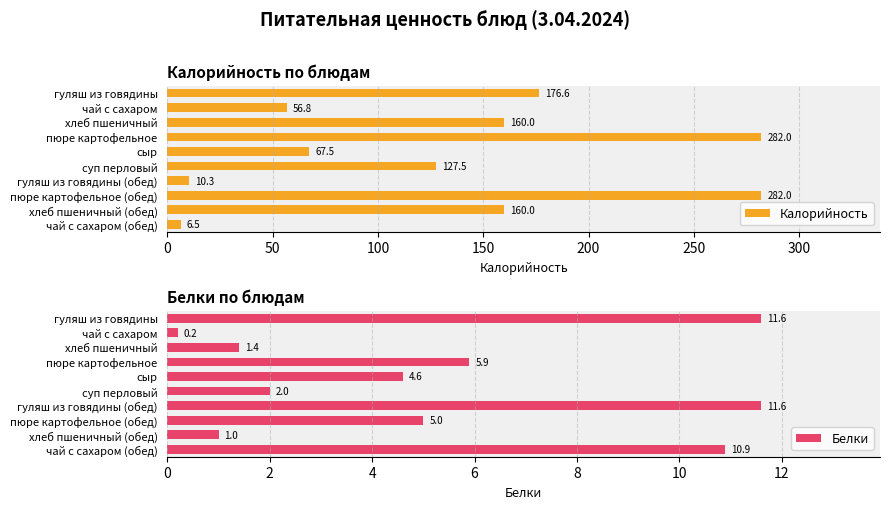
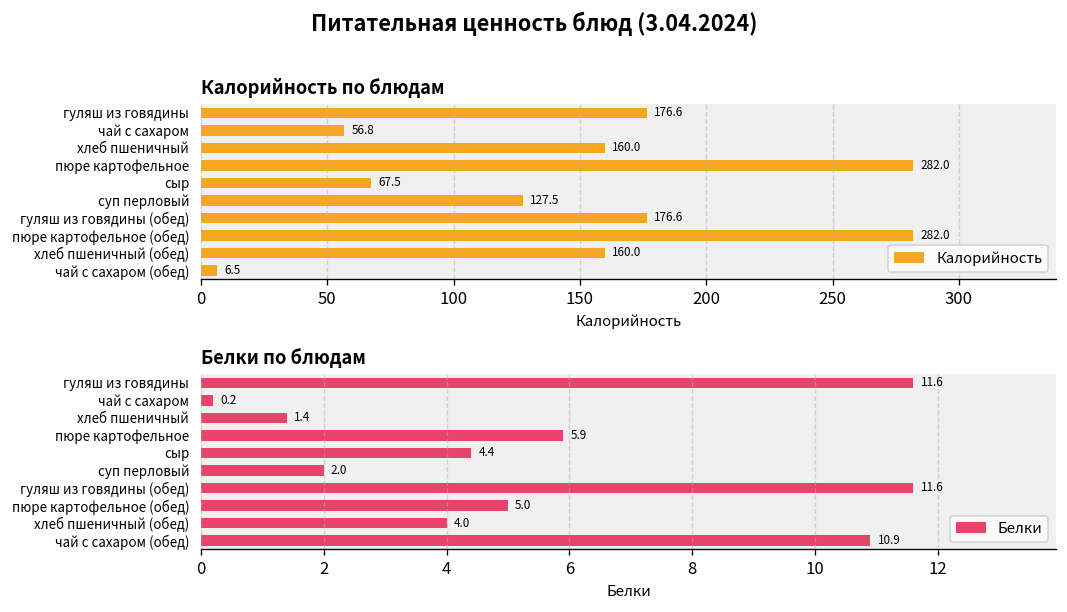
Калорийность по блюдам, гуляш из говядины (обед): 10.3 -> 176.6
Белки по блюдам, сыр: 4.6 -> 4.4
Белки по блюдам, хлеб пшеничный (обед): 1.0 -> 4.0
